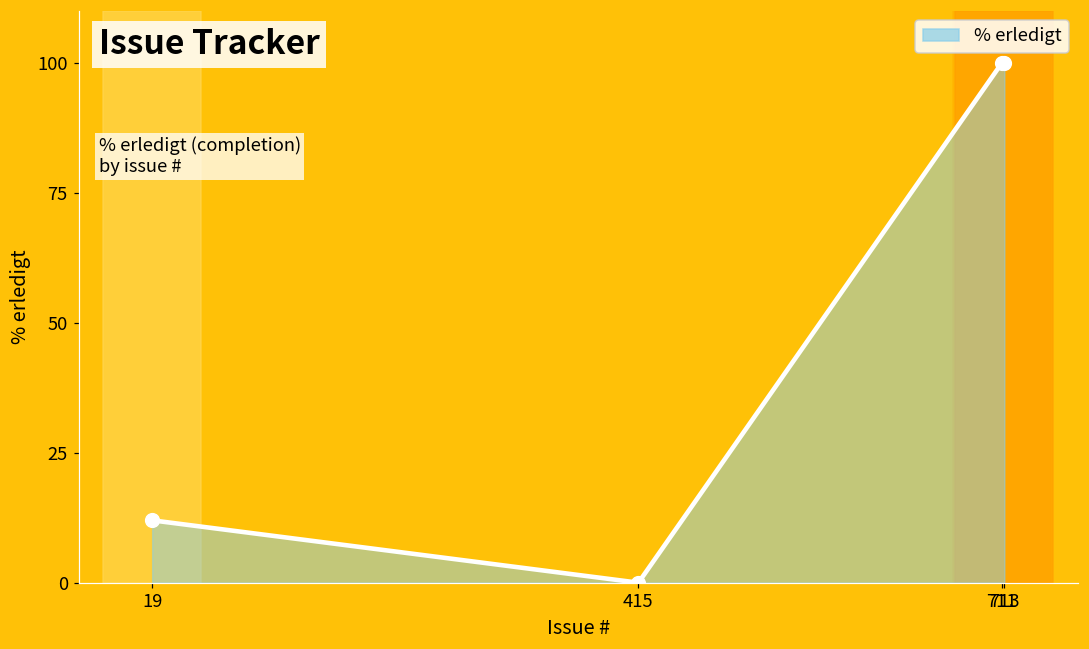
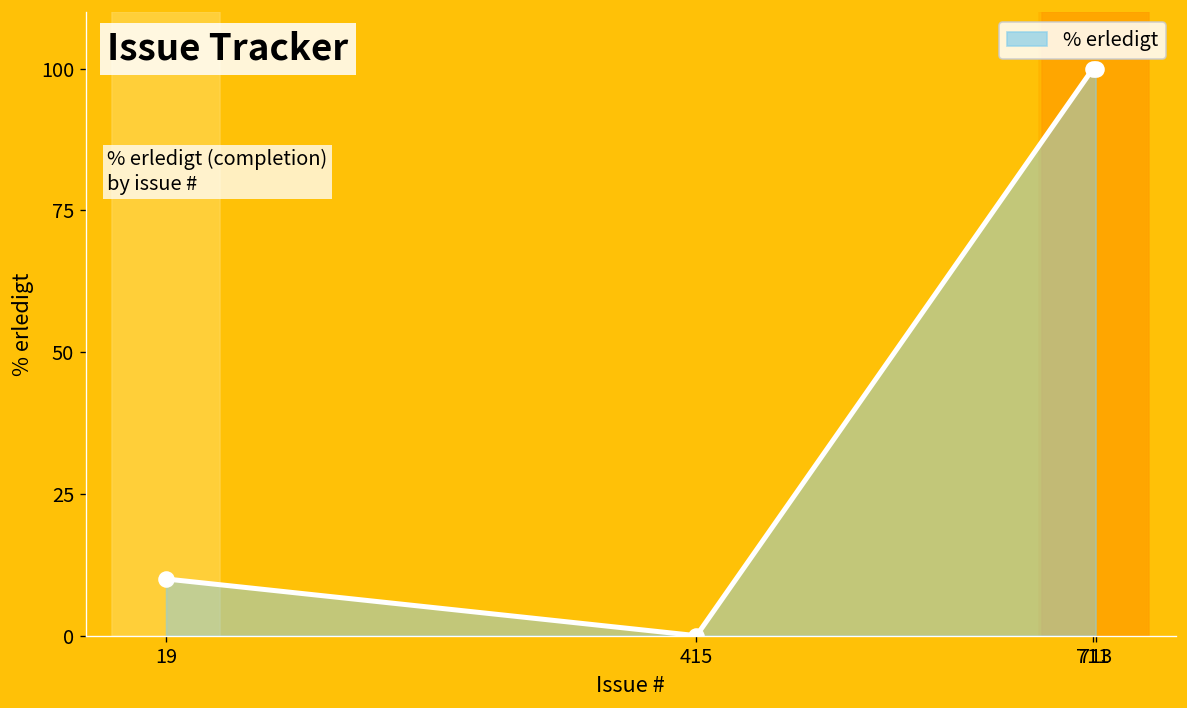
19: 12 -> 10
